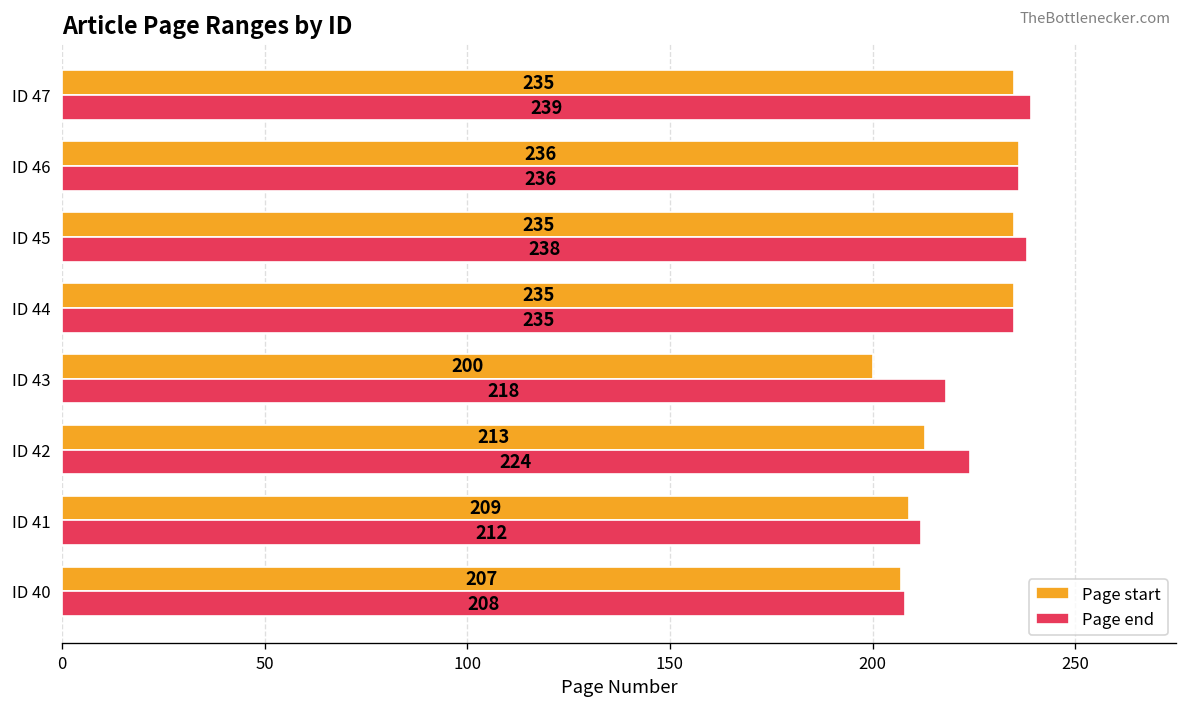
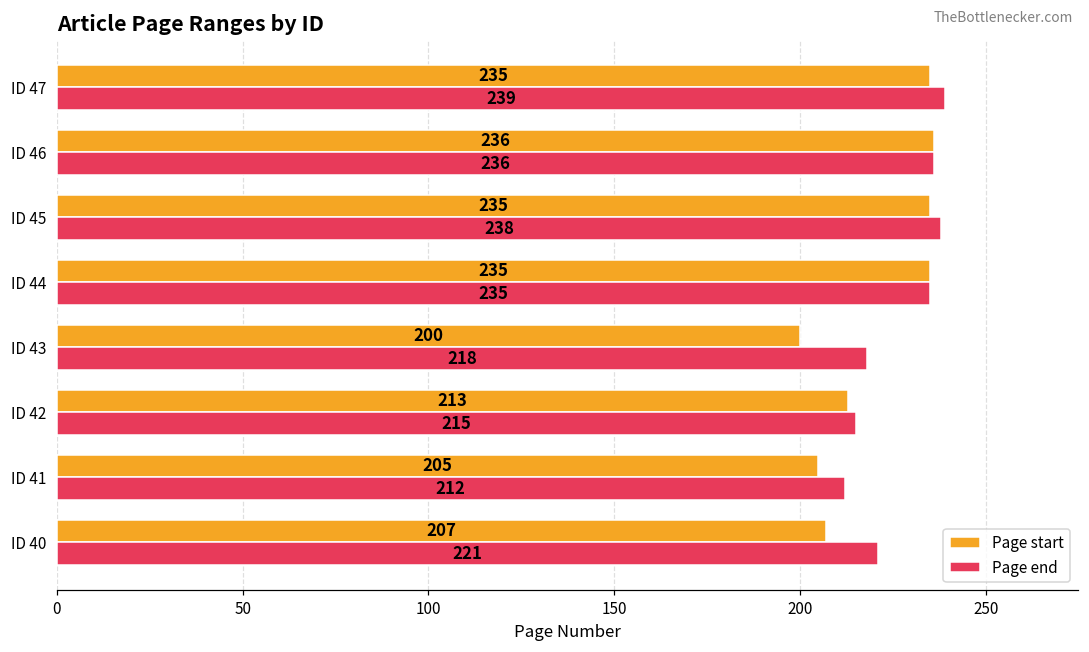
Page end, ID 42: 224 -> 215
Page start, ID 41: 209 -> 205
Page end, ID 40: 208 -> 221
